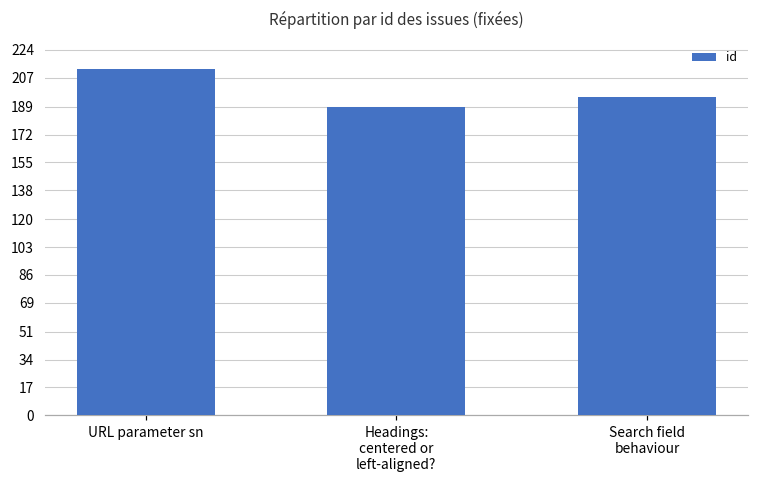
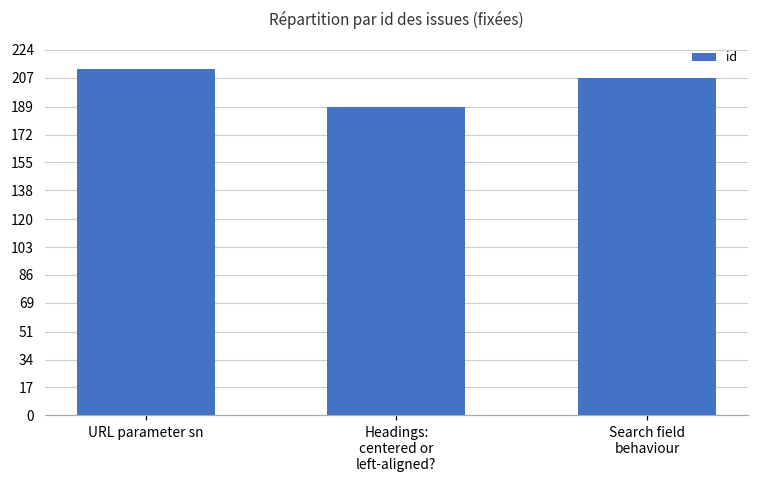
Search field behaviour: 195 -> 207
